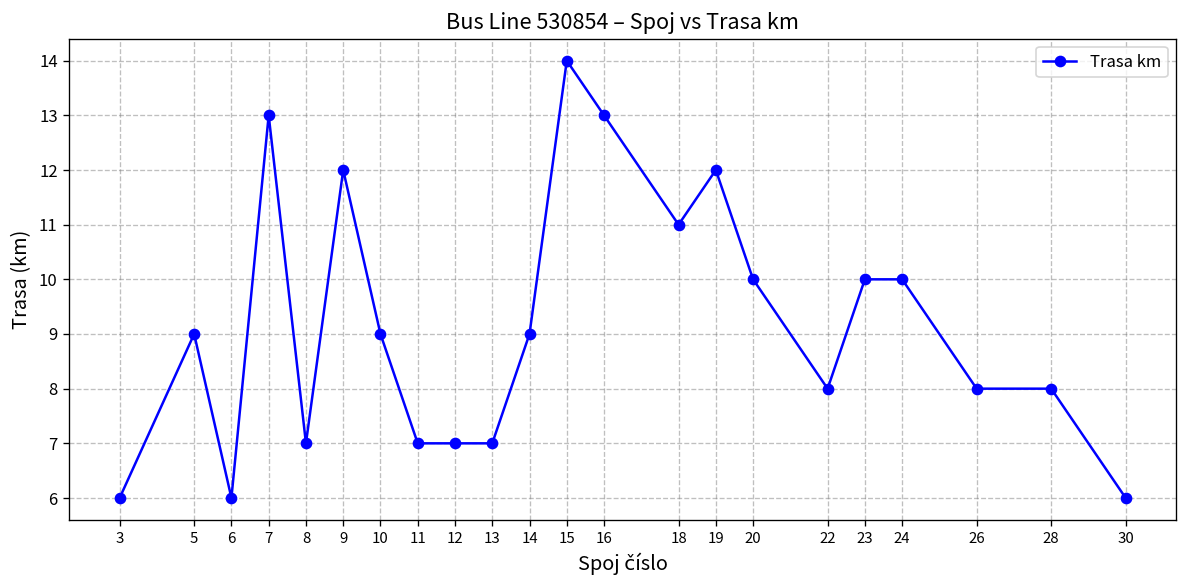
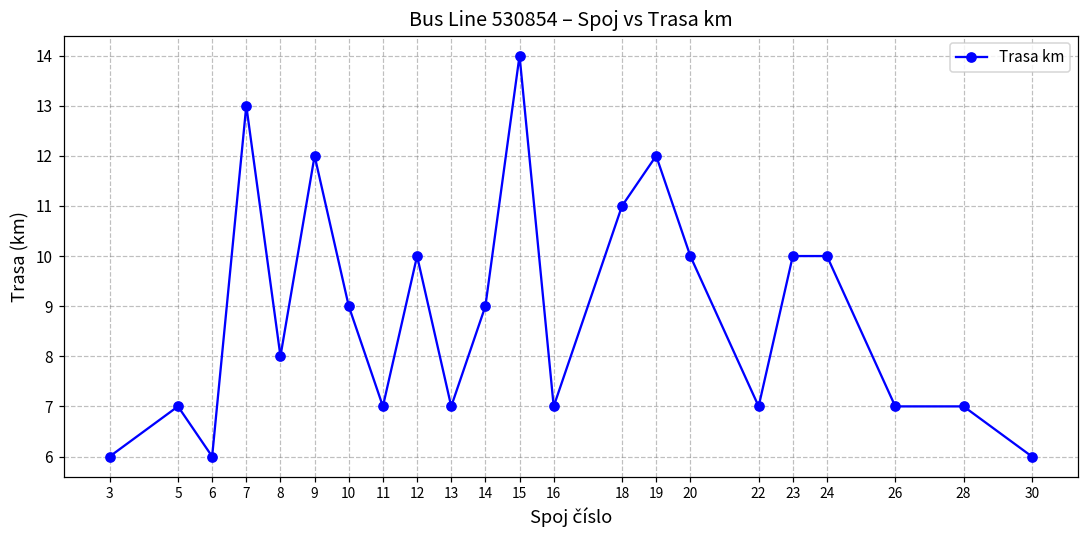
5: 9 -> 7
8: 7 -> 8
12: 7 -> 10
16: 13 -> 7
22: 8 -> 7
26: 8 -> 7
28: 8 -> 7
